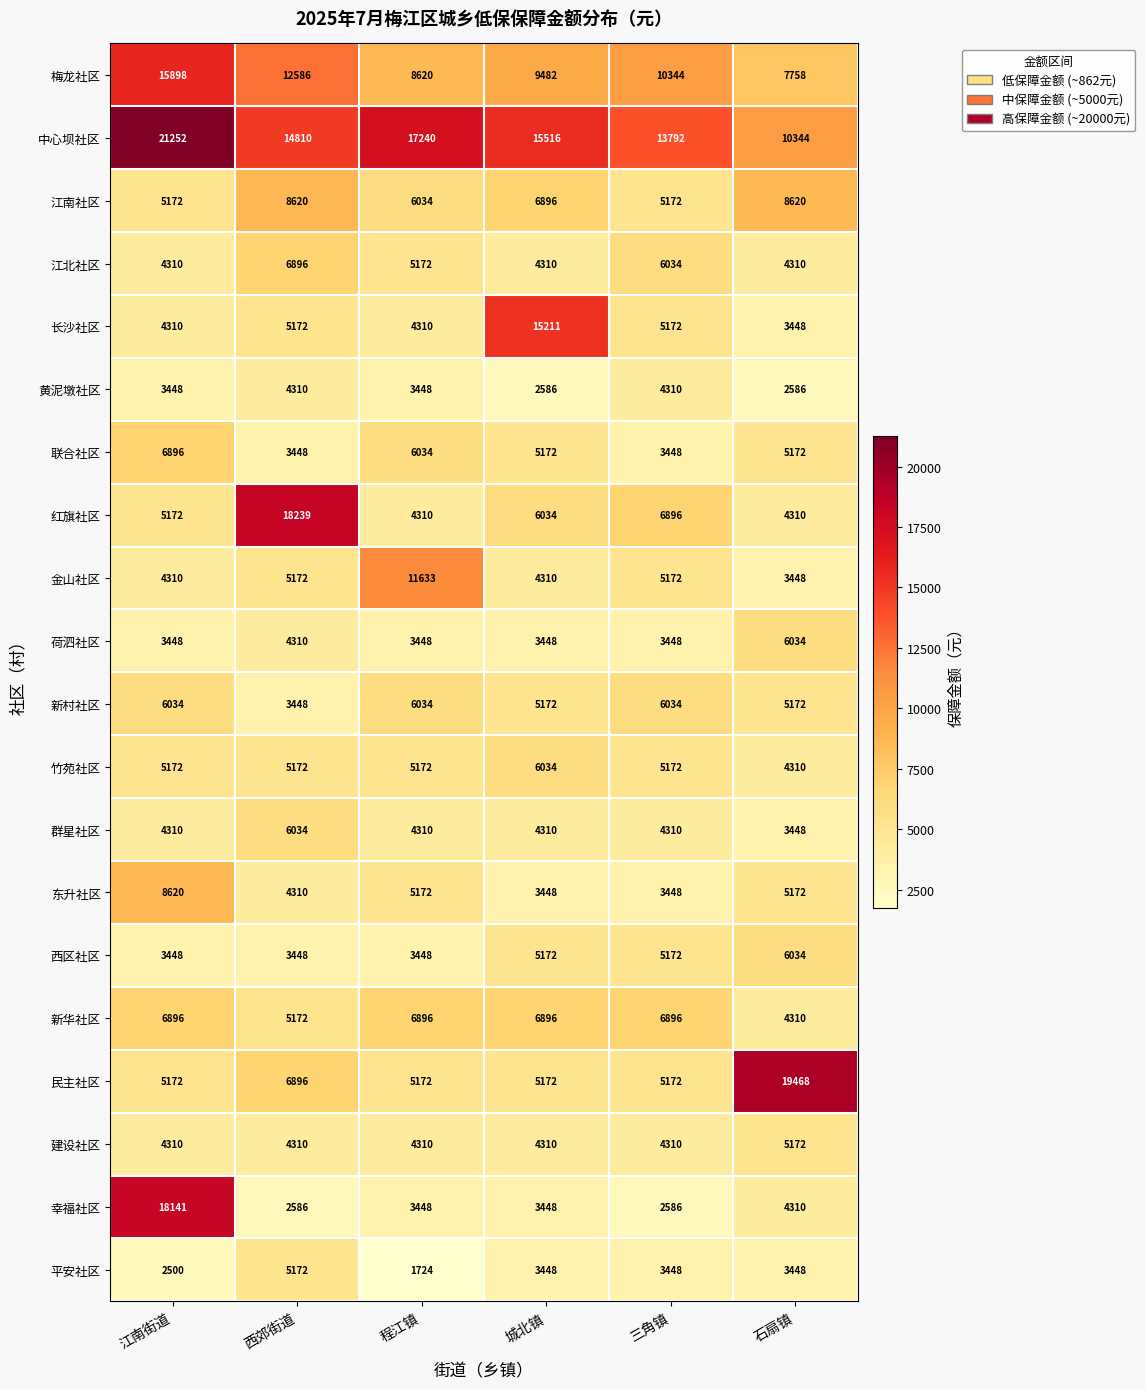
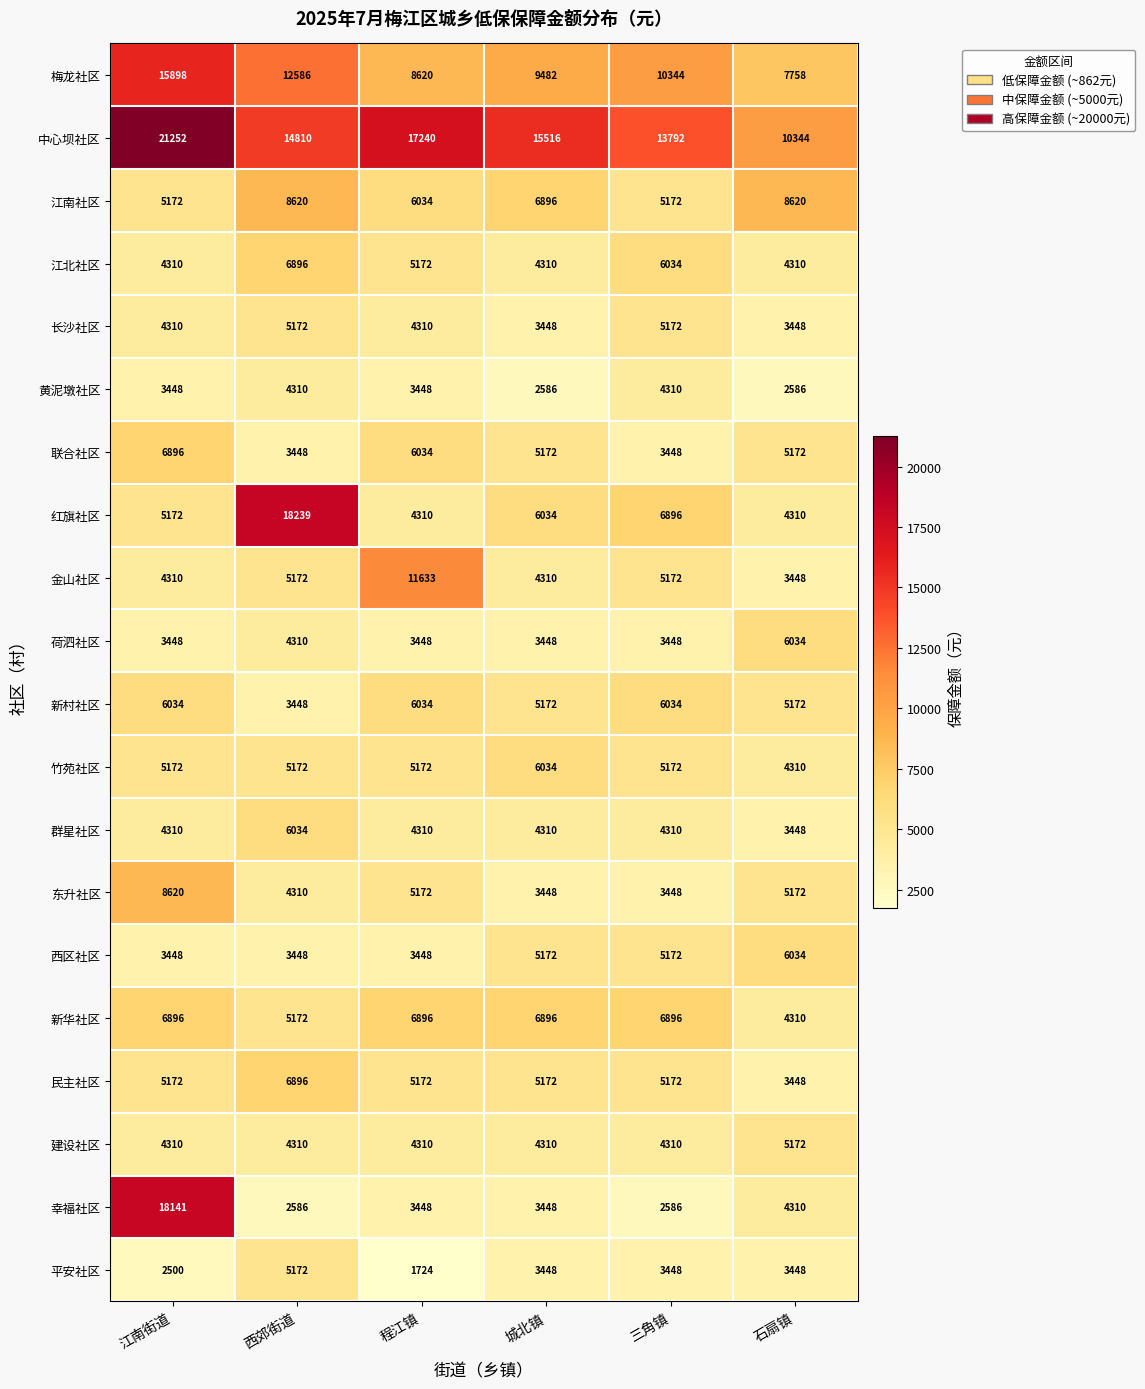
长沙社区, 城北镇: 15211 -> 3448
民主社区, 石扇镇: 19468 -> 3448
